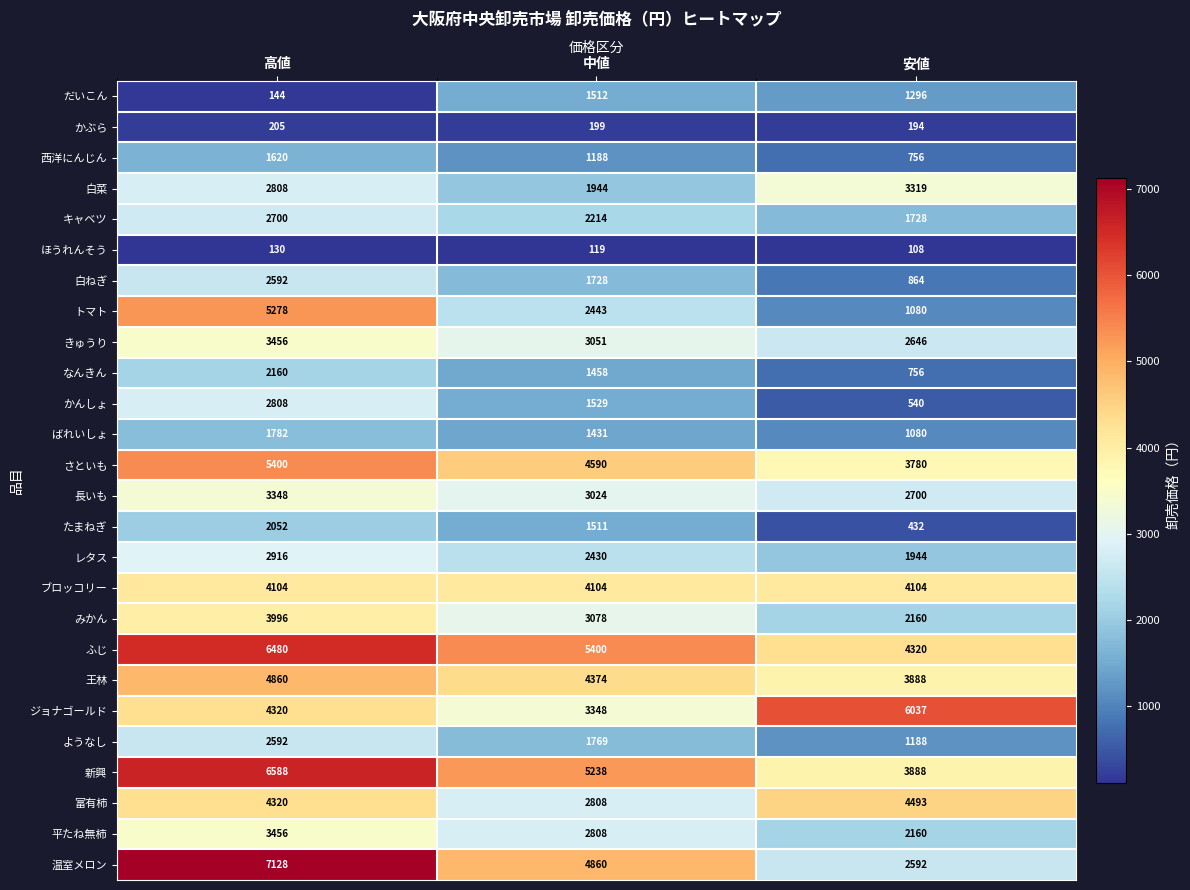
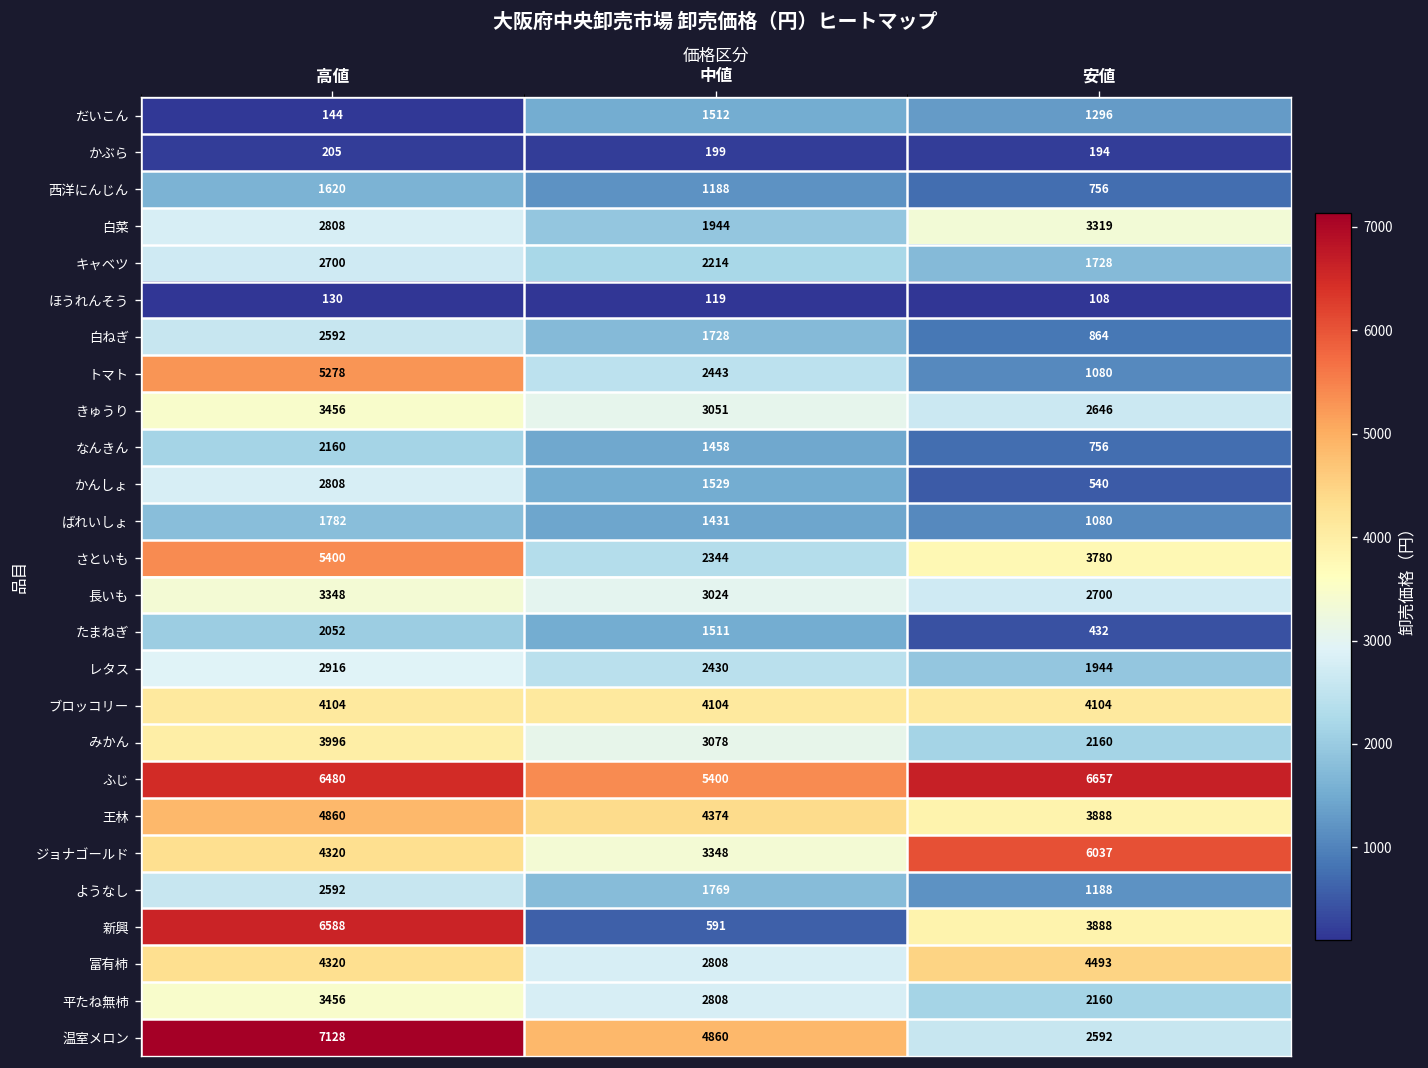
さといも, 中値: 4590 -> 2344
ふじ, 安値: 4320 -> 6657
新興, 中値: 5238 -> 591
